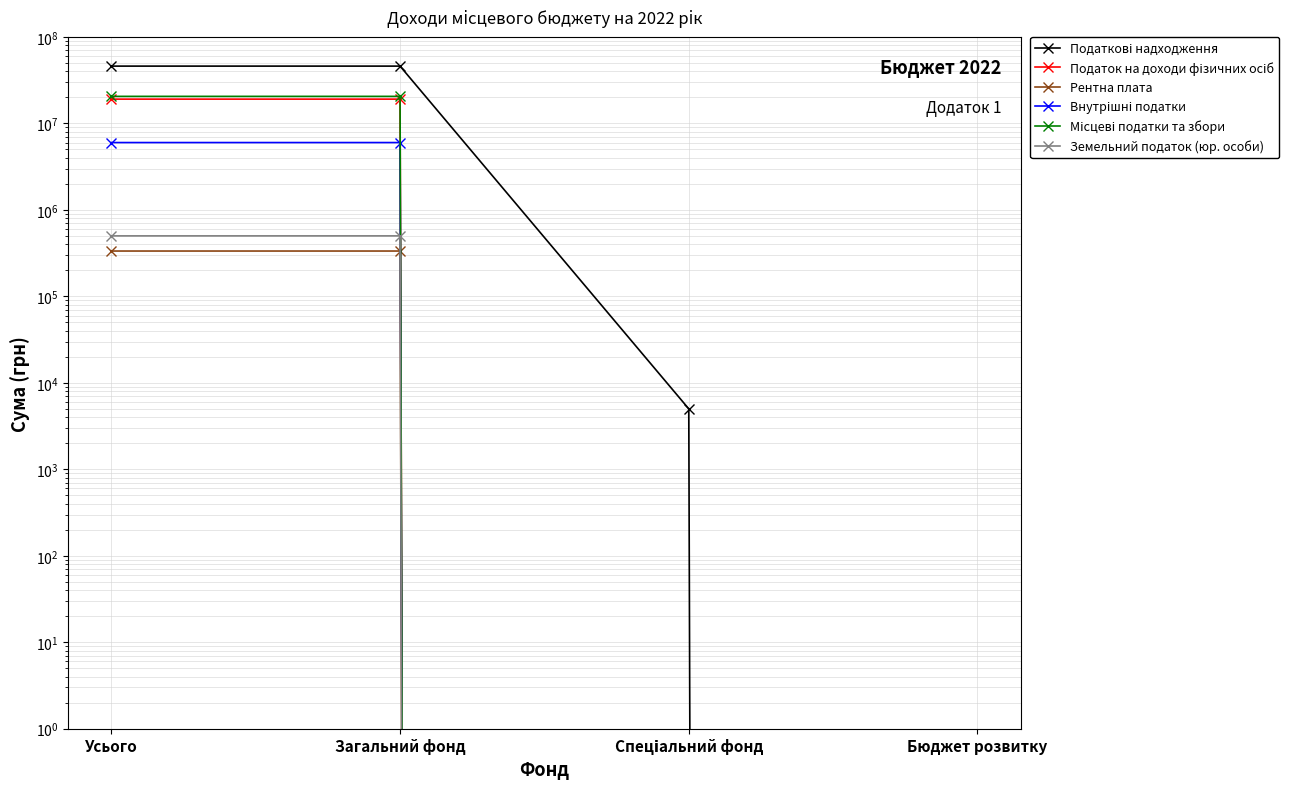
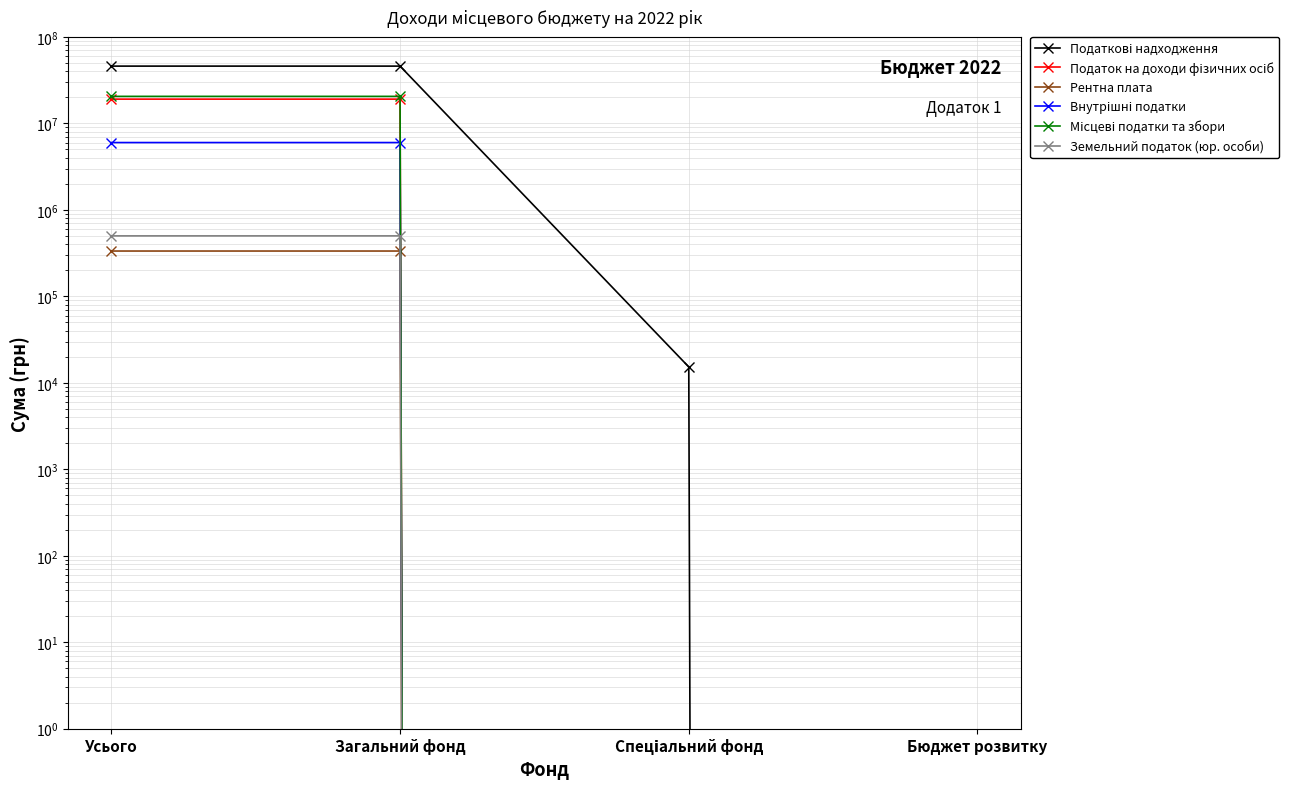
Податкові надходження, Спеціальний фонд: 5000 -> 15000
